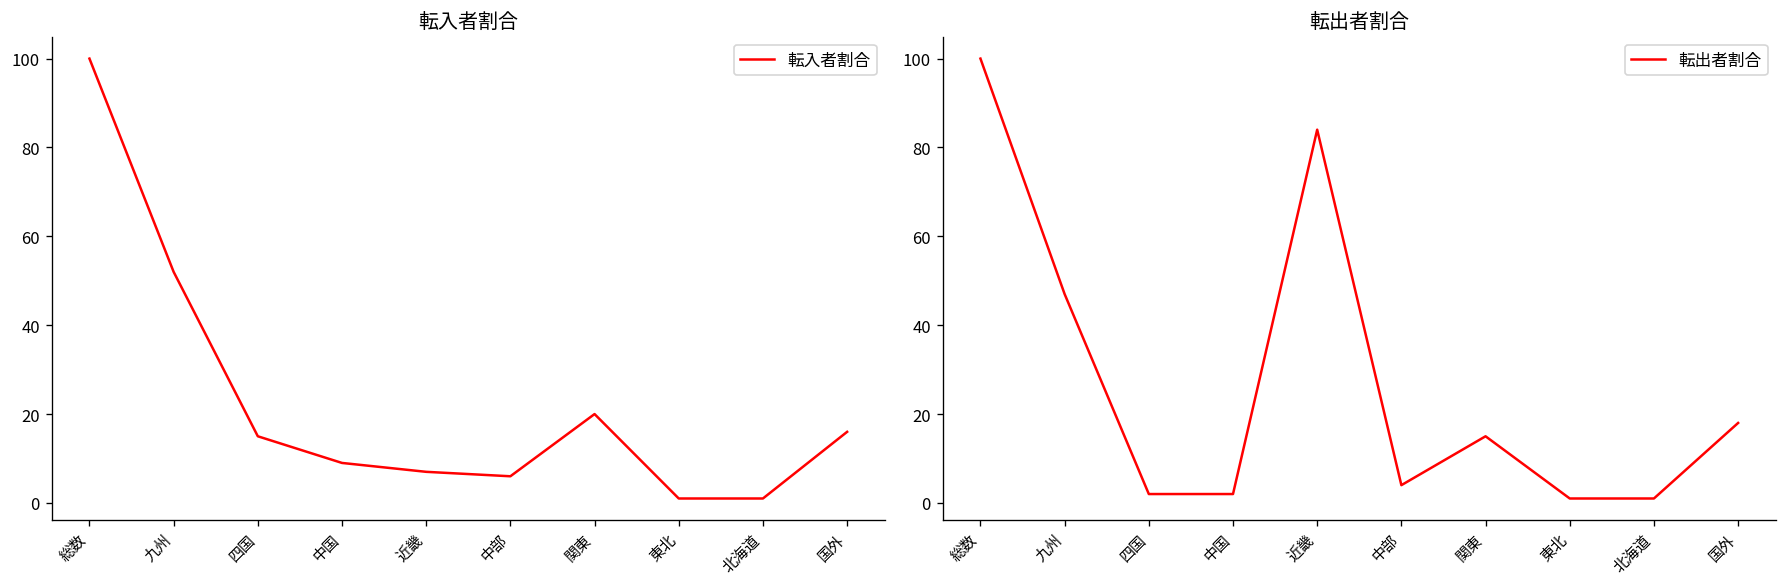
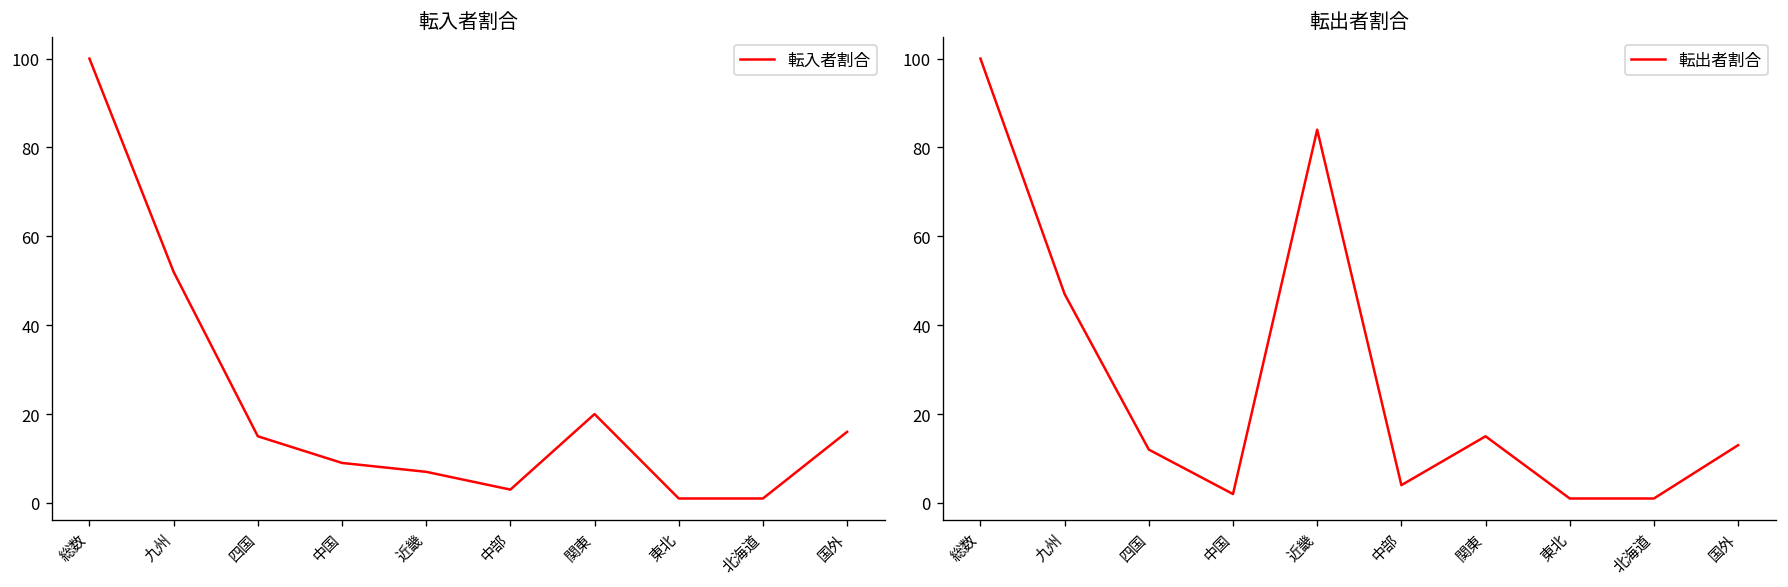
転入者割合, 中部: 6 -> 3
転出者割合, 四国: 2 -> 12
転出者割合, 国外: 18 -> 13
